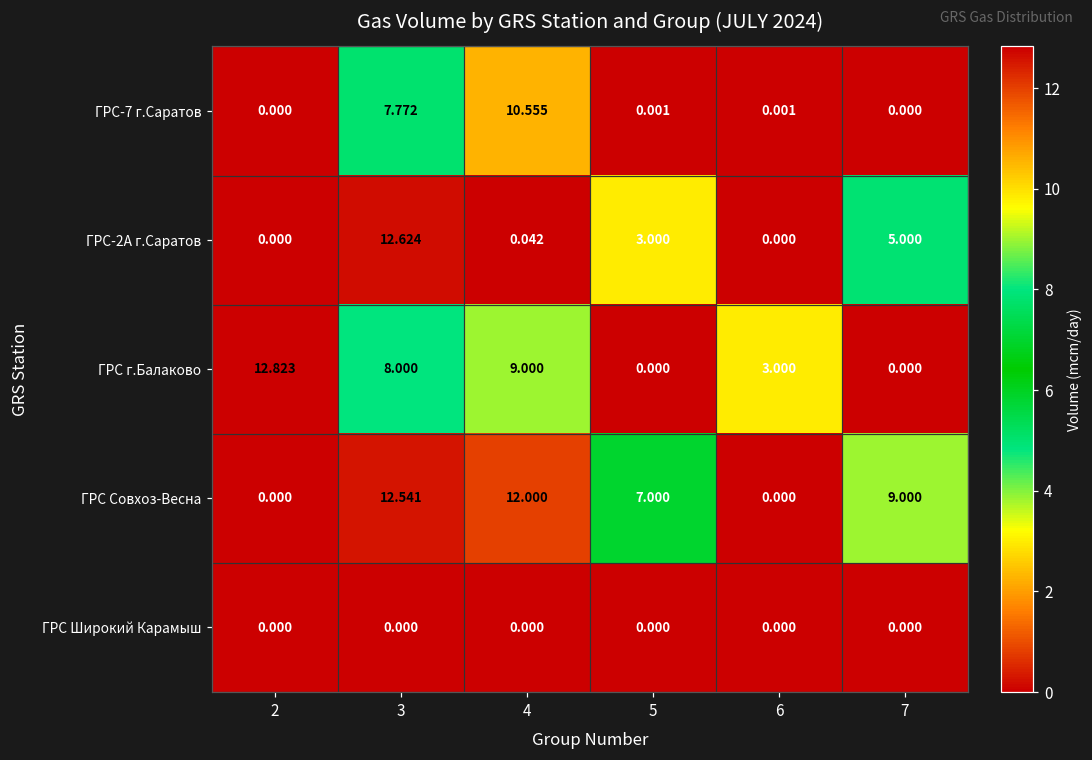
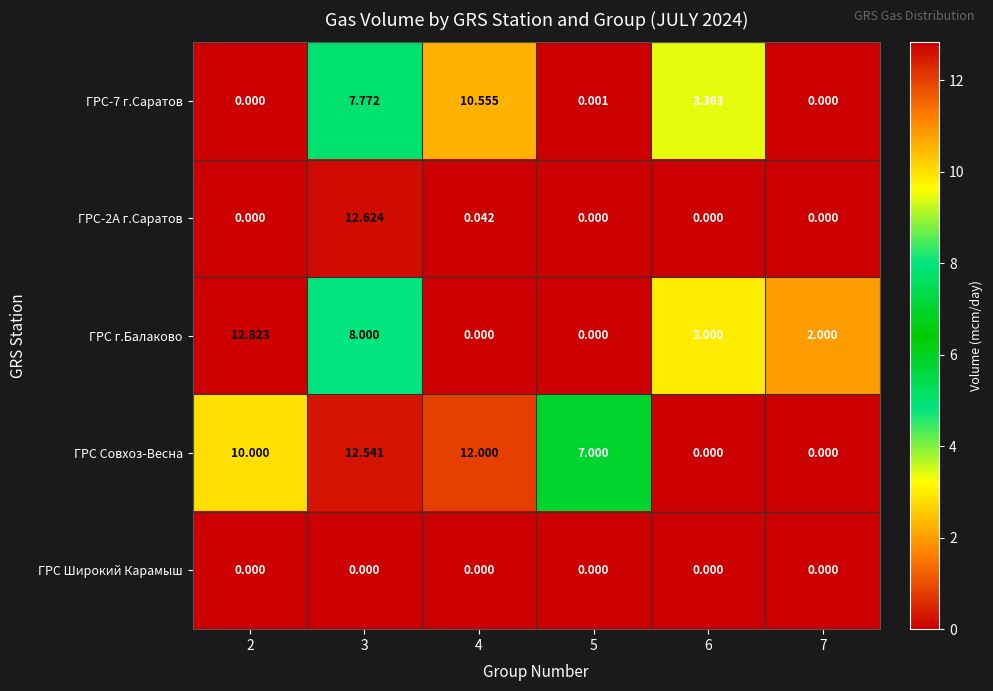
ГРС-7 г.Саратов, 6: 0.001 -> 3.363
ГРС-2А г.Саратов, 5: 3.000 -> 0.000
ГРС-2А г.Саратов, 7: 5.000 -> 0.000
ГРС г.Балаково, 4: 9.000 -> 0.000
ГРС г.Балаково, 7: 0.000 -> 2.000
ГРС Совхоз-Весна, 2: 0.000 -> 10.000
ГРС Совхоз-Весна, 7: 9.000 -> 0.000
